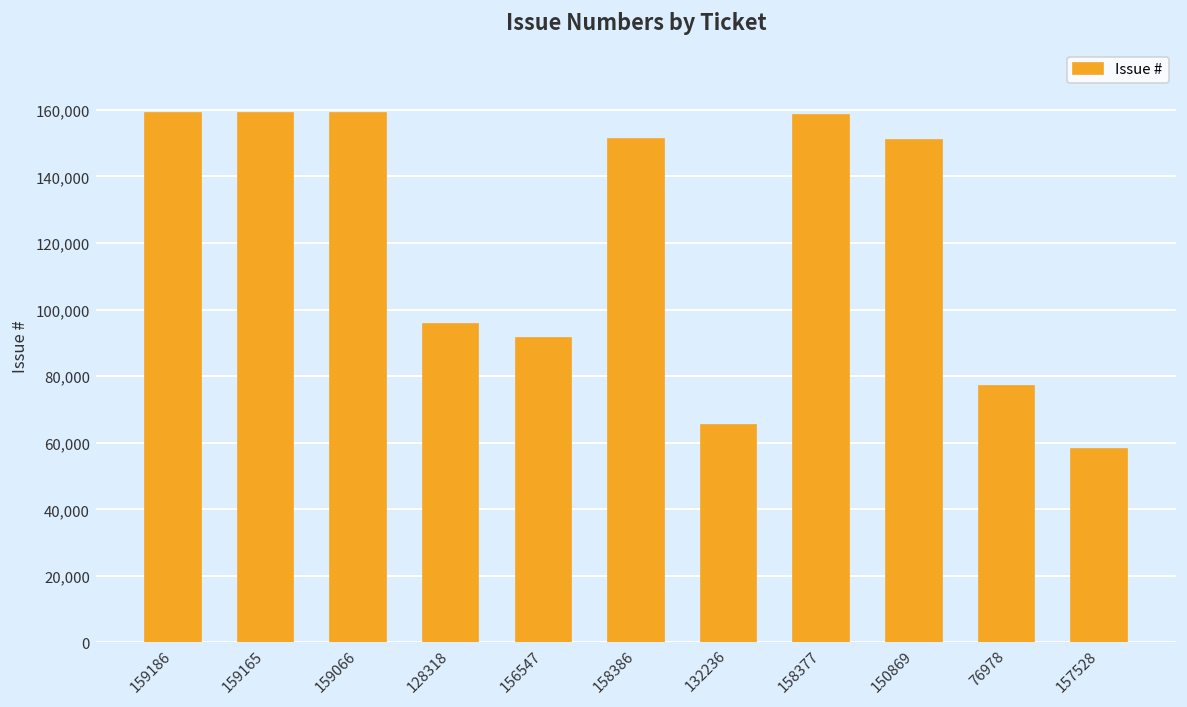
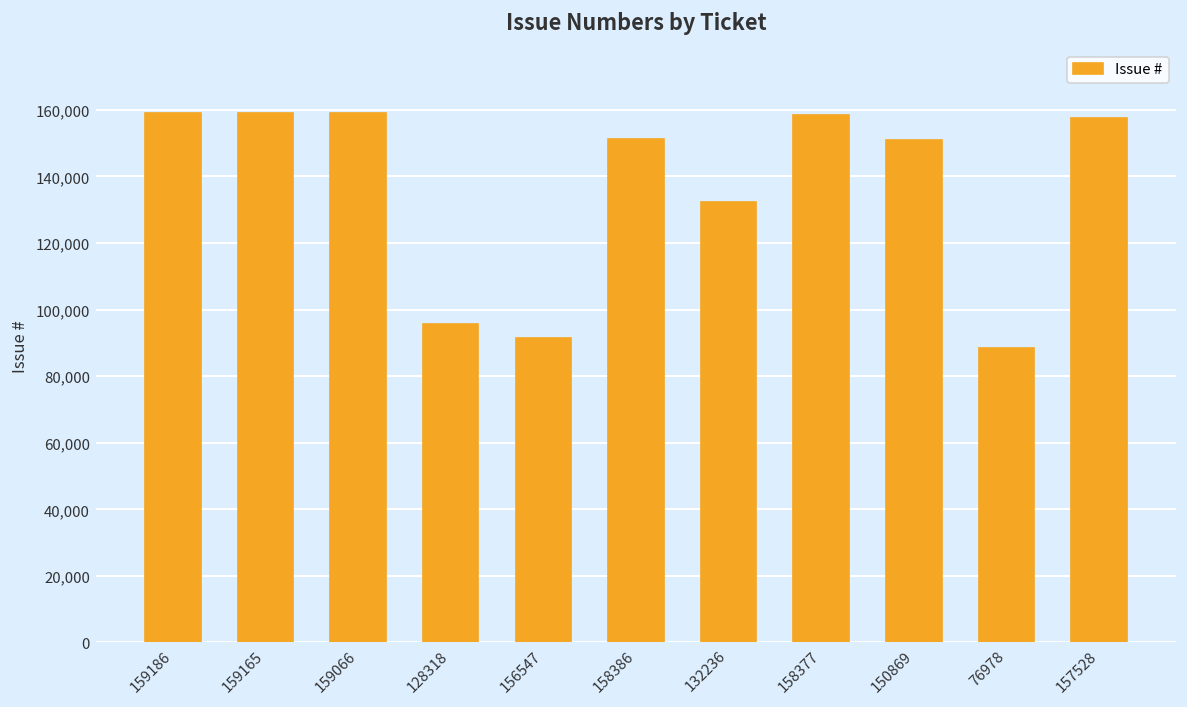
132236: 65,000 -> 132,000
76978: 77,000 -> 89,000
157528: 58,000 -> 158,000
